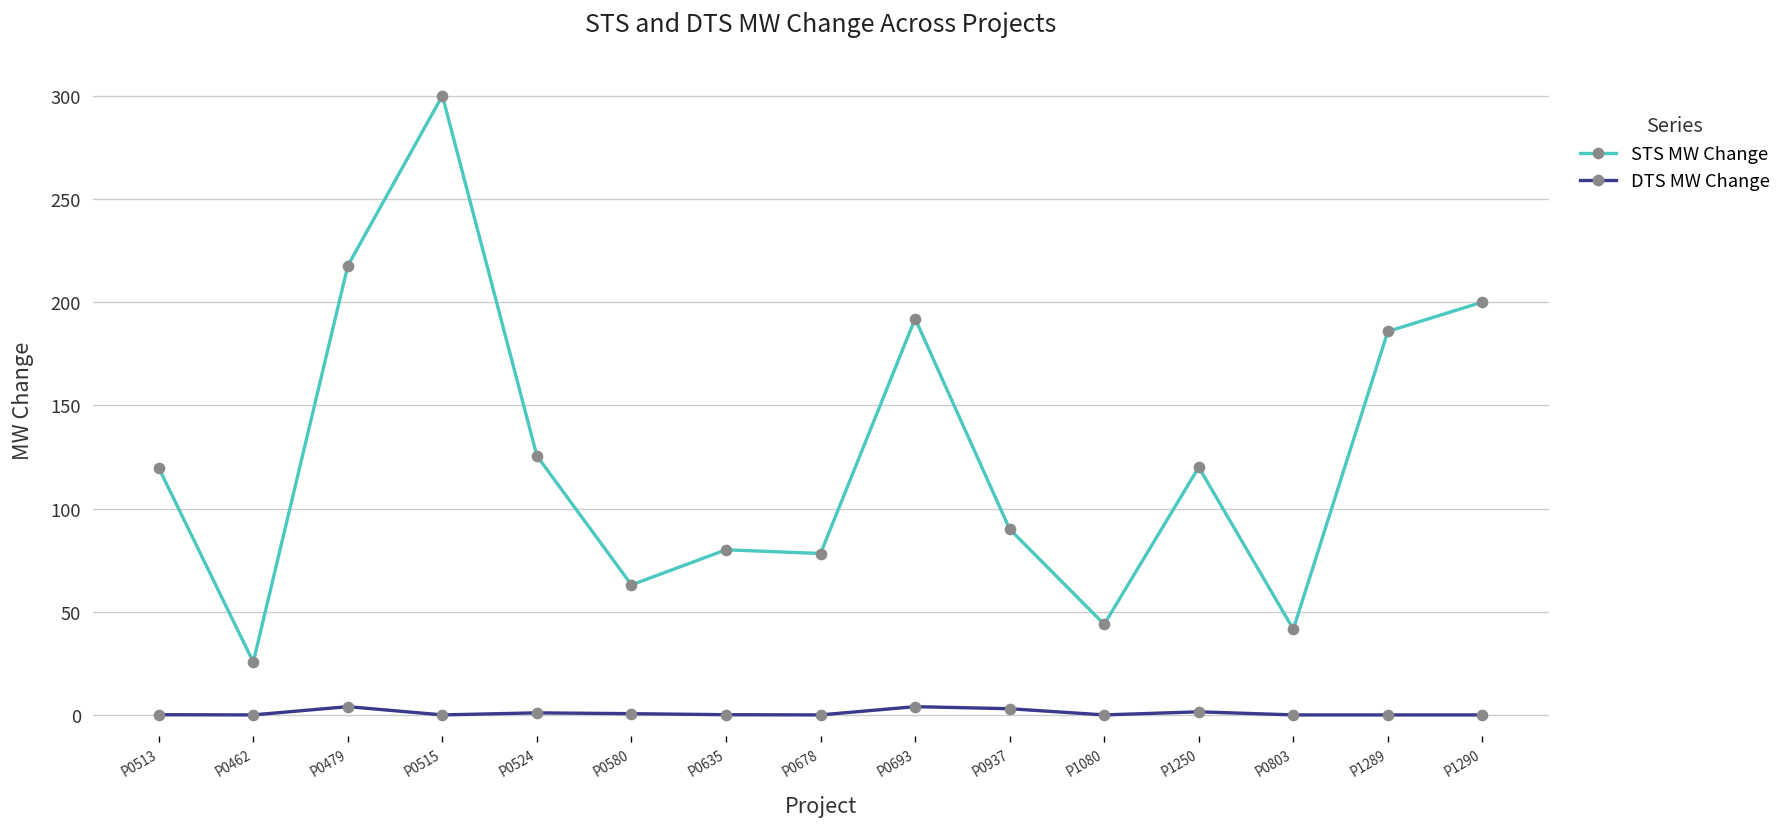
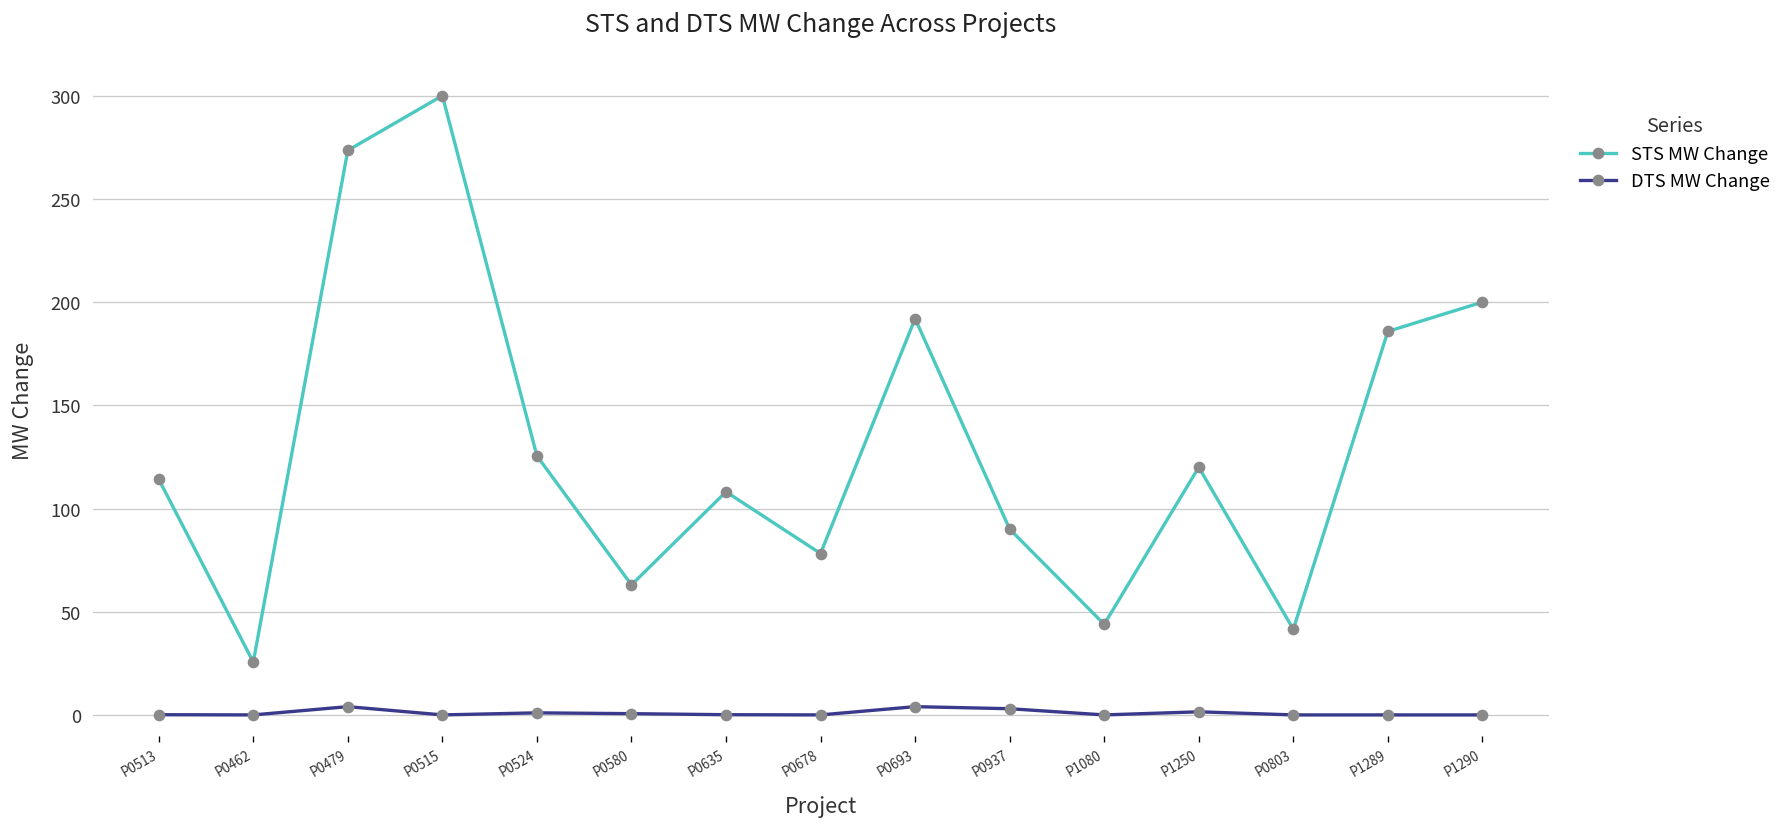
STS MW Change, P0513: 120 -> 114
STS MW Change, P0479: 218 -> 274
STS MW Change, P0635: 80 -> 108
